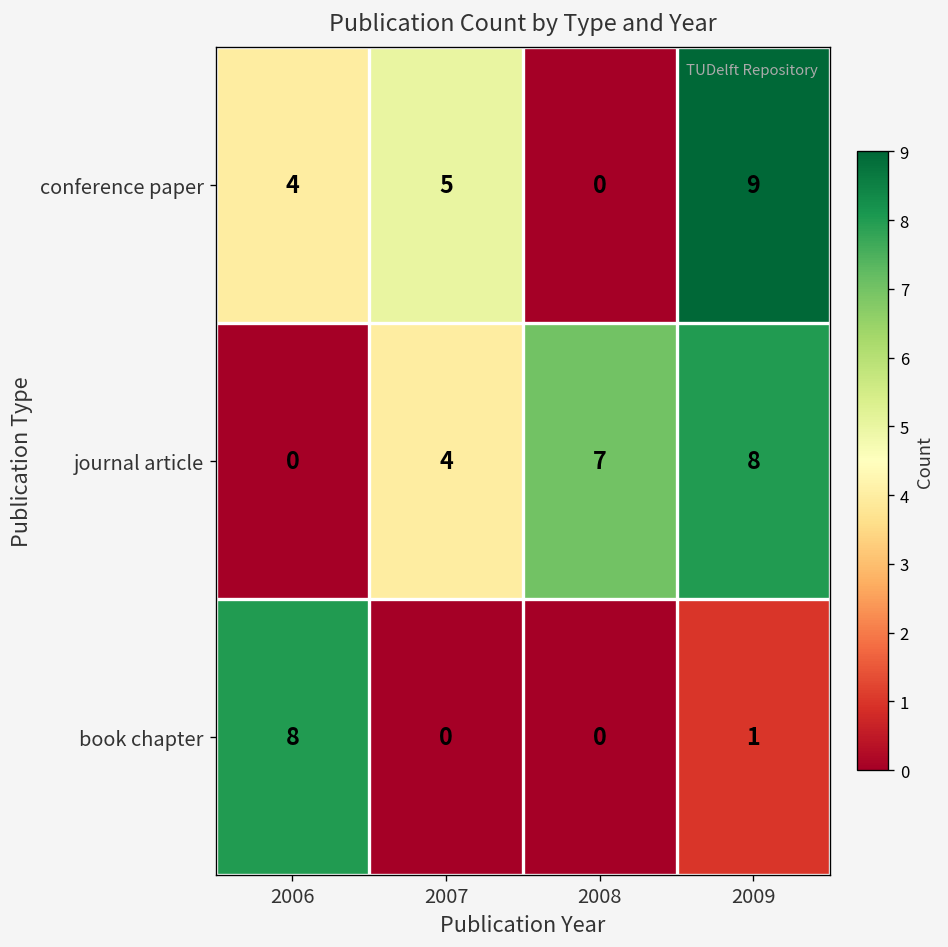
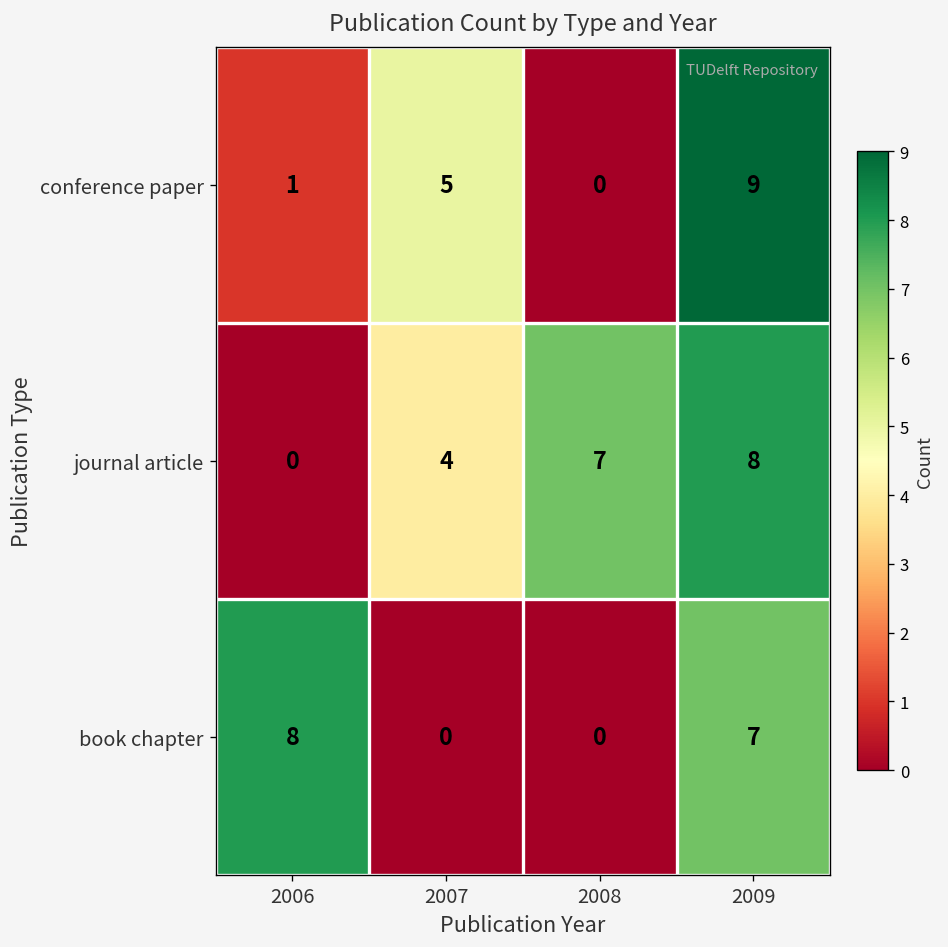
conference paper, 2006: 4 -> 1
book chapter, 2009: 1 -> 7
